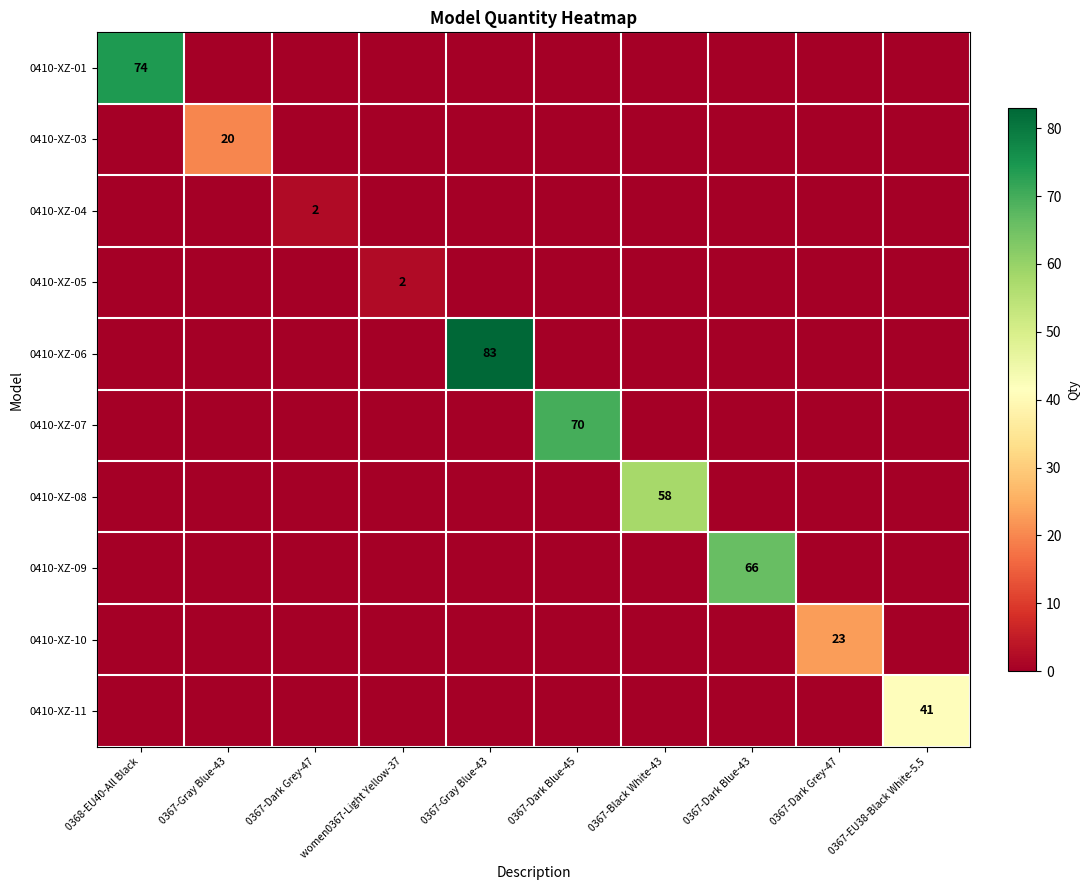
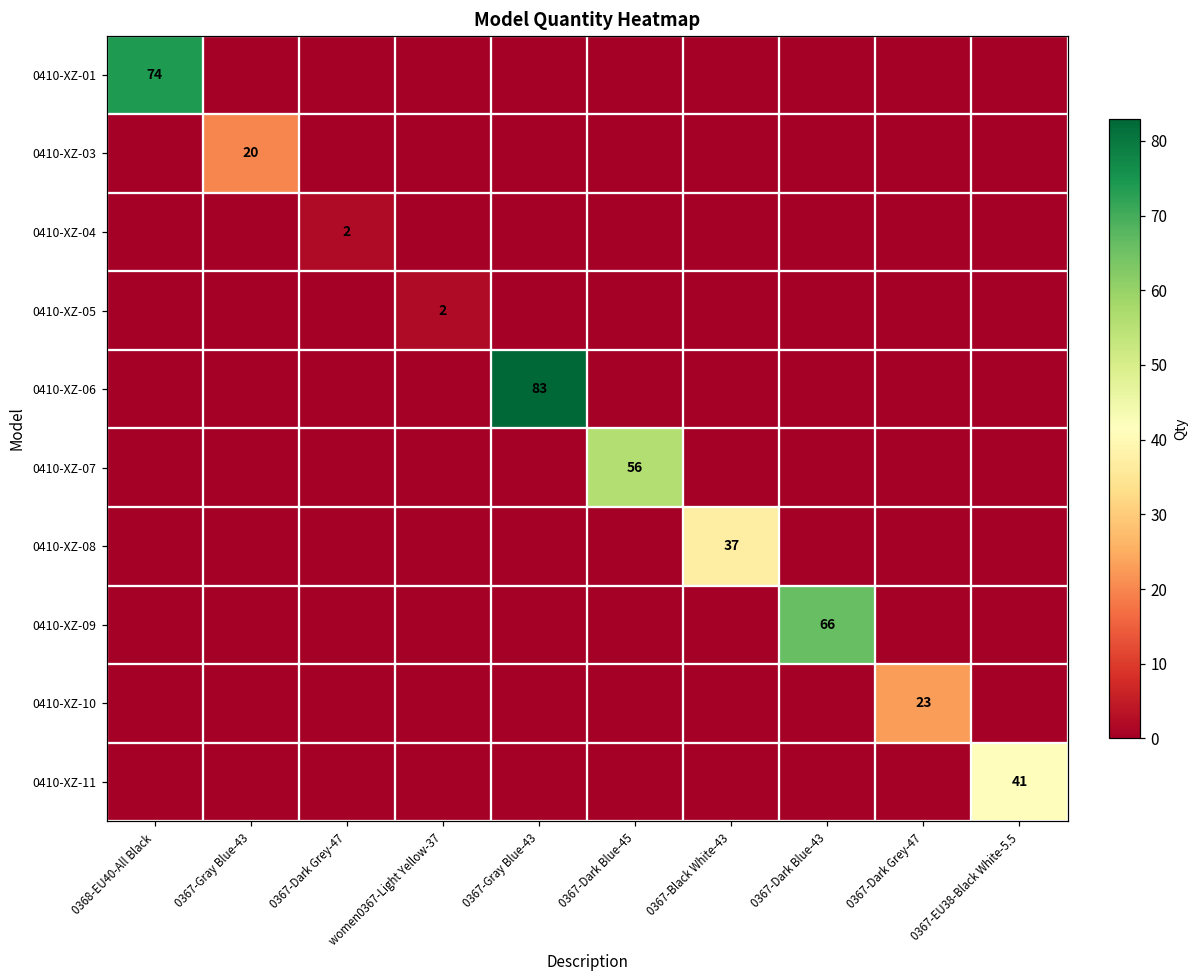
0410-XZ-07, 0367-Dark Blue-45: 70 -> 56
0410-XZ-08, 0367-Black White-43: 58 -> 37
